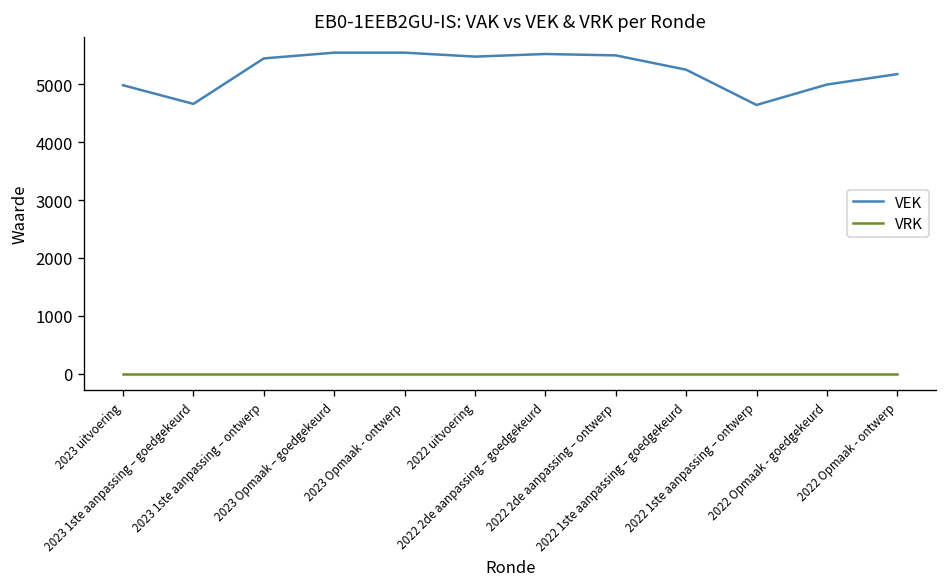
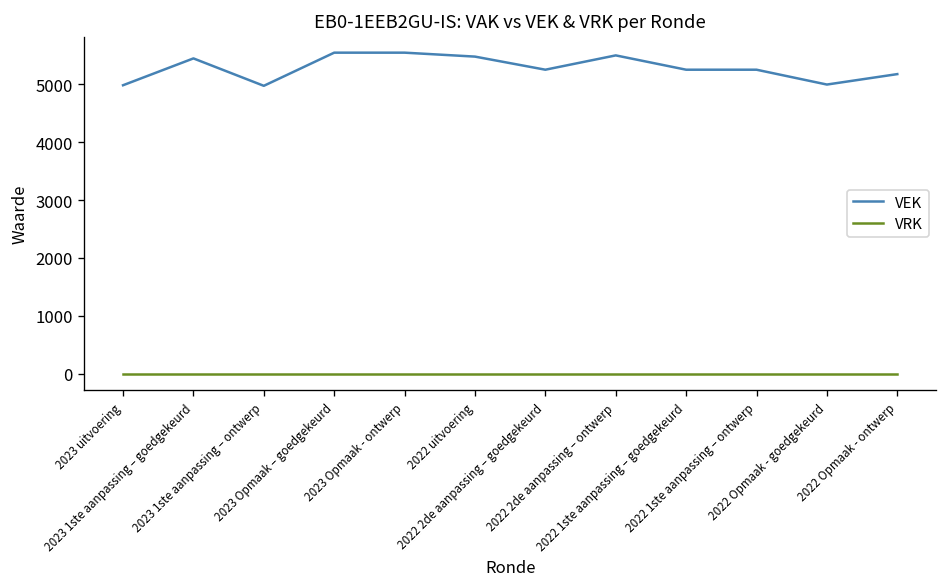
VEK, 2023 1ste aanpassing – goedgekeurd: 4700 -> 5400
VEK, 2023 1ste aanpassing – ontwerp: 5400 -> 5000
VEK, 2022 2de aanpassing – goedgekeurd: 5500 -> 5200
VEK, 2022 1ste aanpassing – ontwerp: 4600 -> 5200
